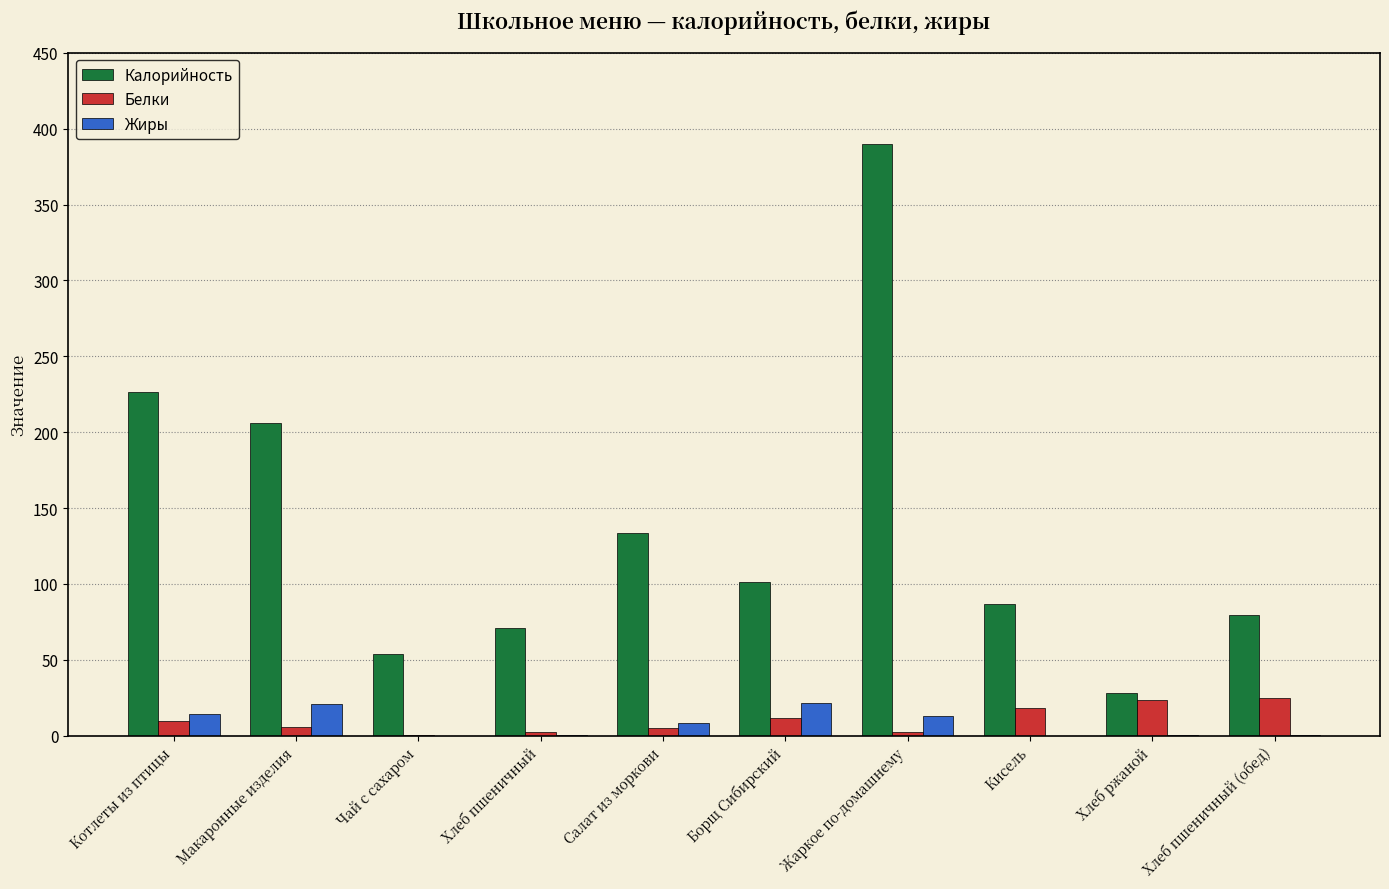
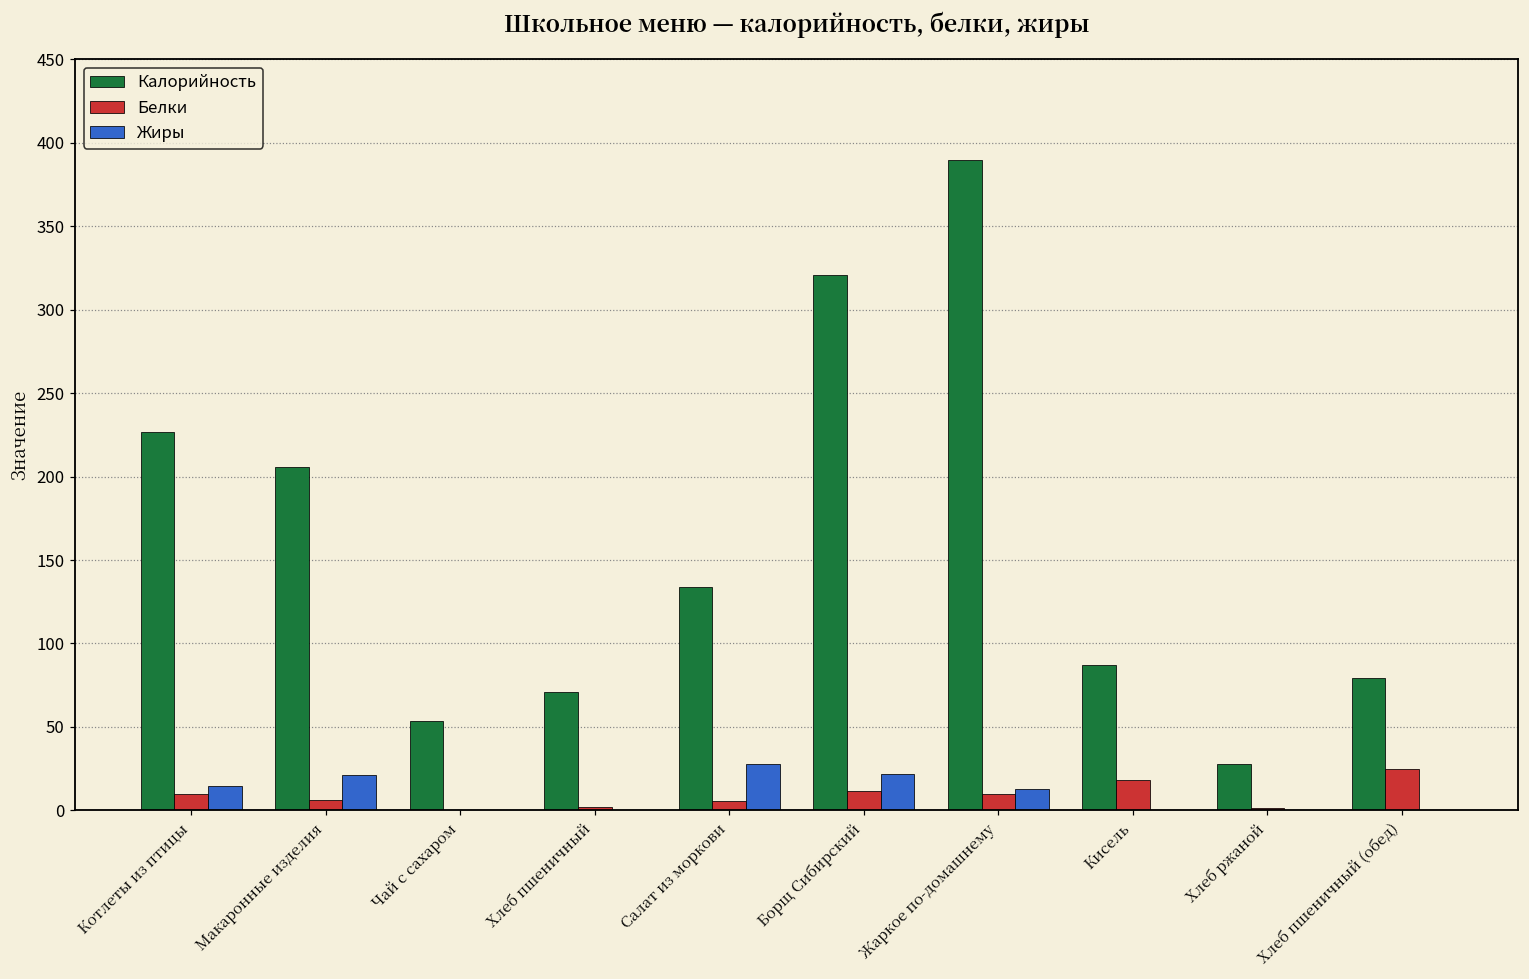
Жиры, Салат из моркови: 9 -> 28
Калорийность, Борщ Сибирский: 102 -> 321
Белки, Жаркое по-домашнему: 3 -> 10
Белки, Хлеб ржаной: 24 -> 1
